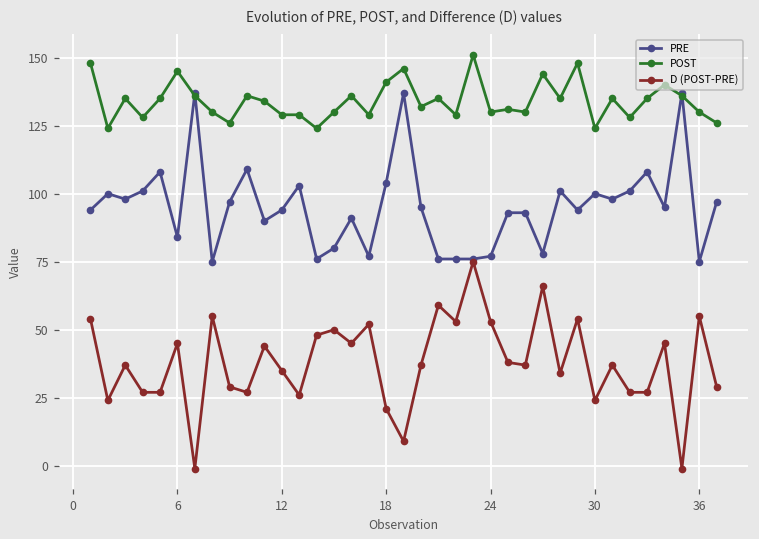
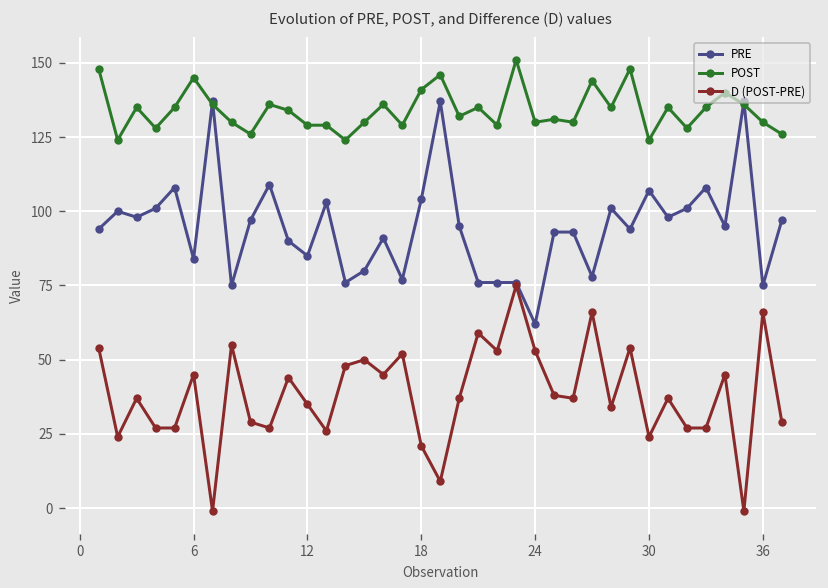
PRE, 12: 94 -> 85
PRE, 24: 77 -> 62
PRE, 30: 100 -> 107
D (POST-PRE), 36: 55 -> 66
